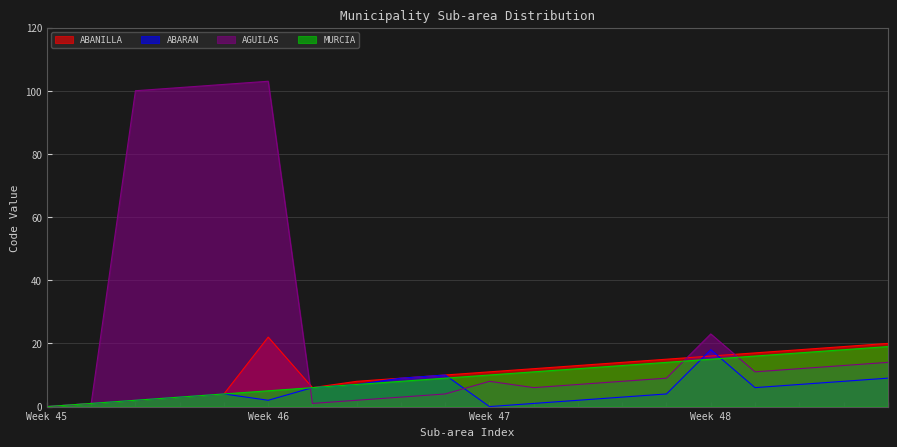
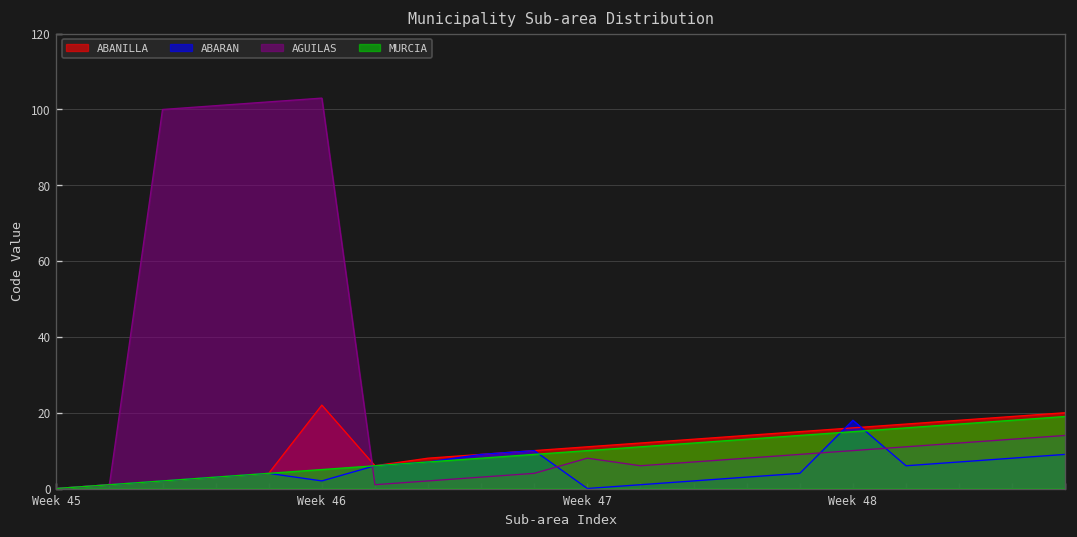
AGUILAS, Week 48: 23 -> 10
